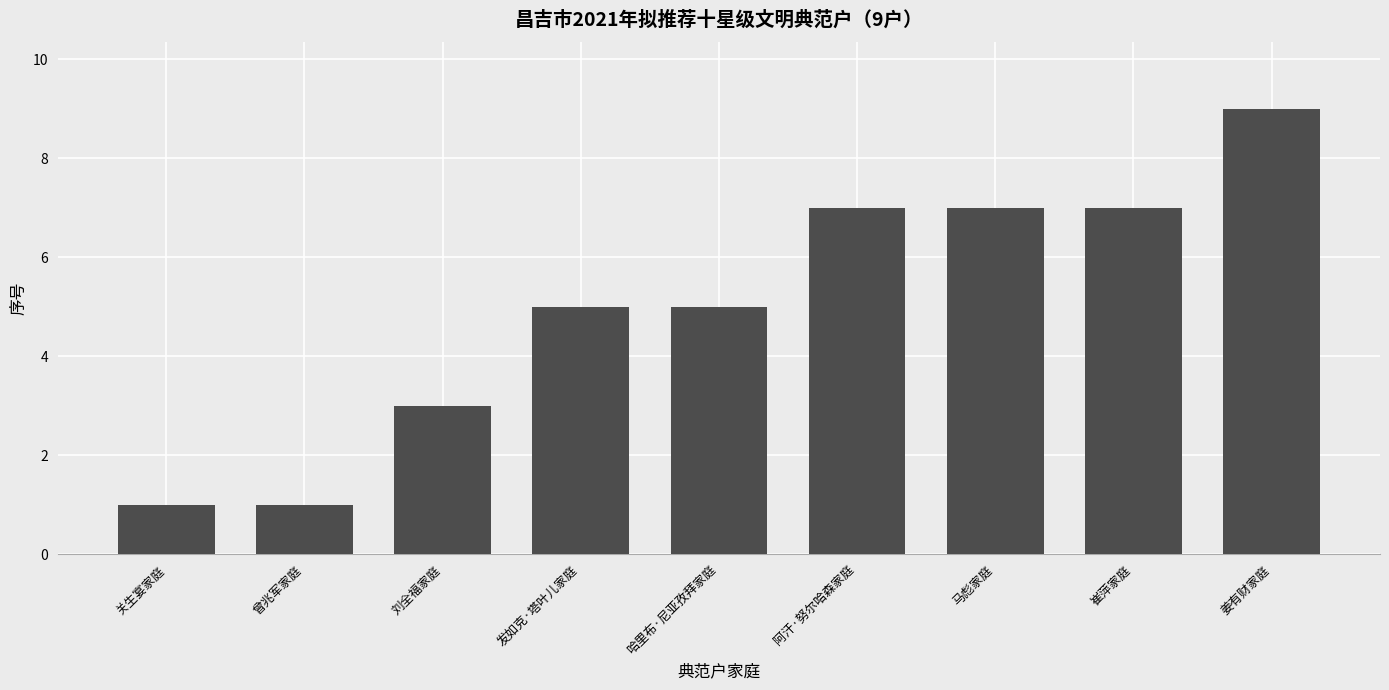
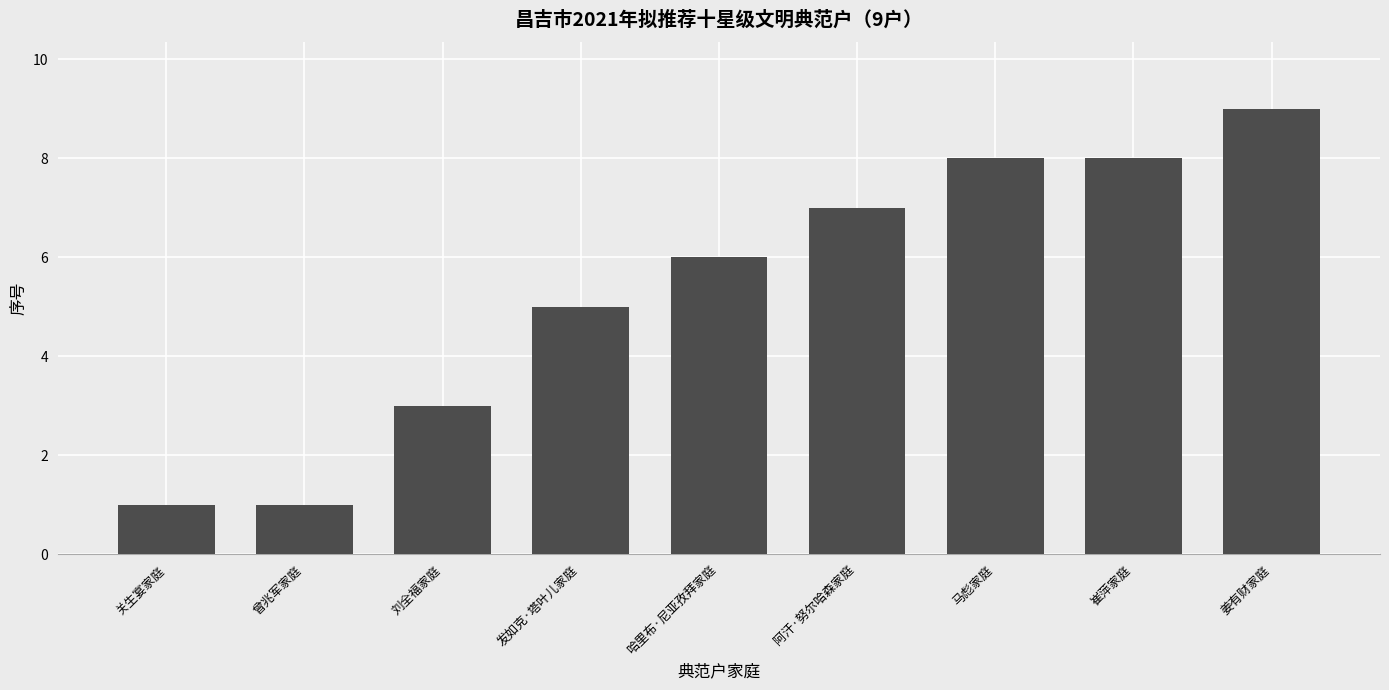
哈里布·尼亚孜拜家庭: 5 -> 6
马彪家庭: 7 -> 8
崔萍家庭: 7 -> 8
